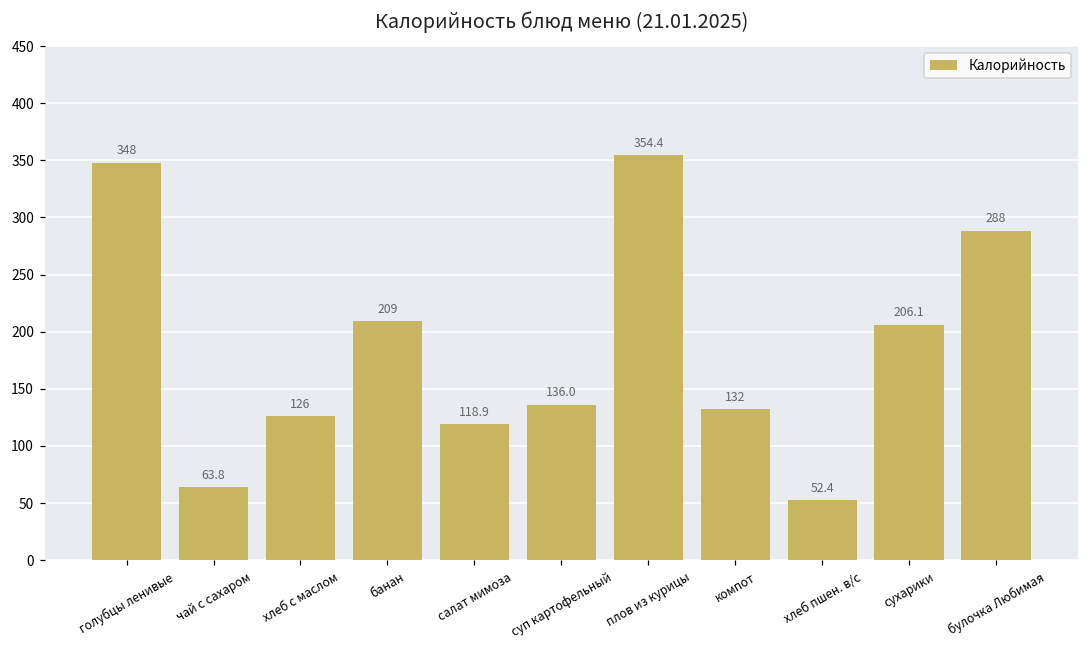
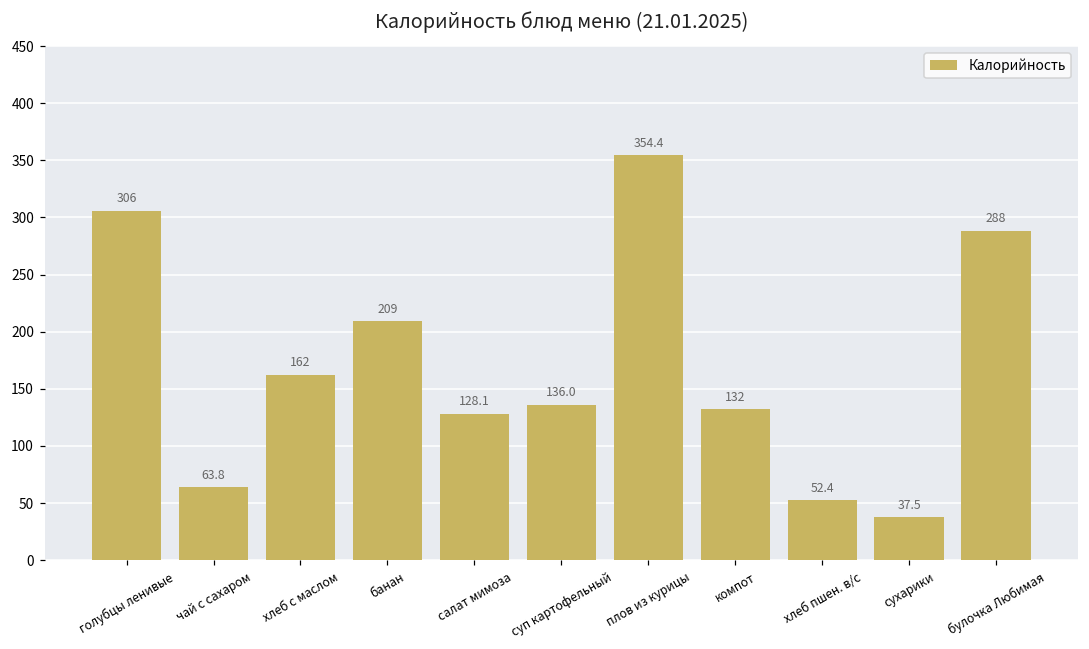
голубцы ленивые: 348 -> 306
хлеб с маслом: 126 -> 162
салат мимоза: 118.9 -> 128.1
сухарики: 206.1 -> 37.5
